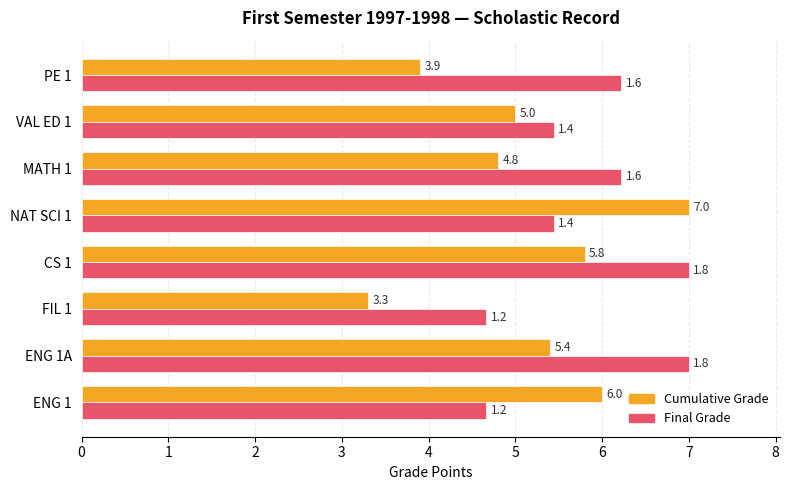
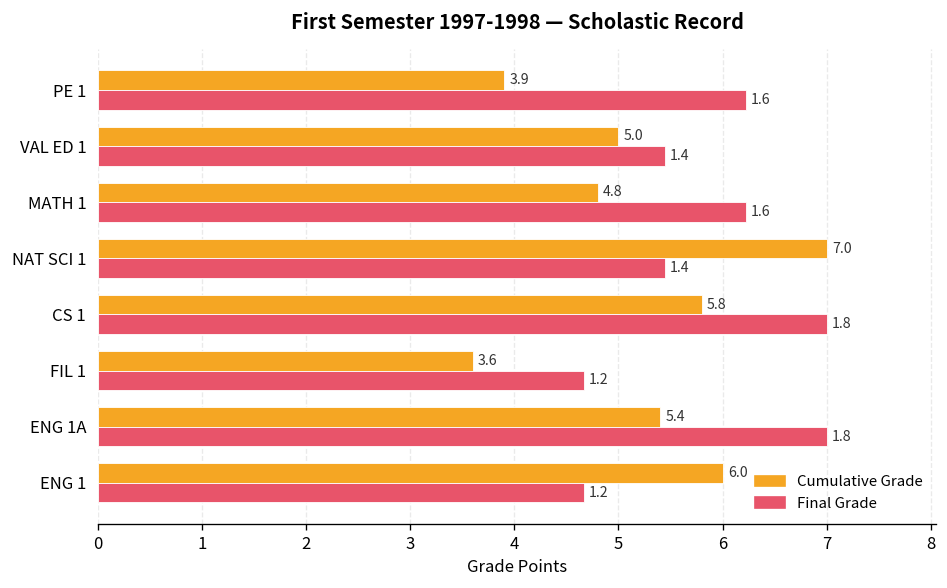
Cumulative Grade, FIL 1: 3.3 -> 3.6
